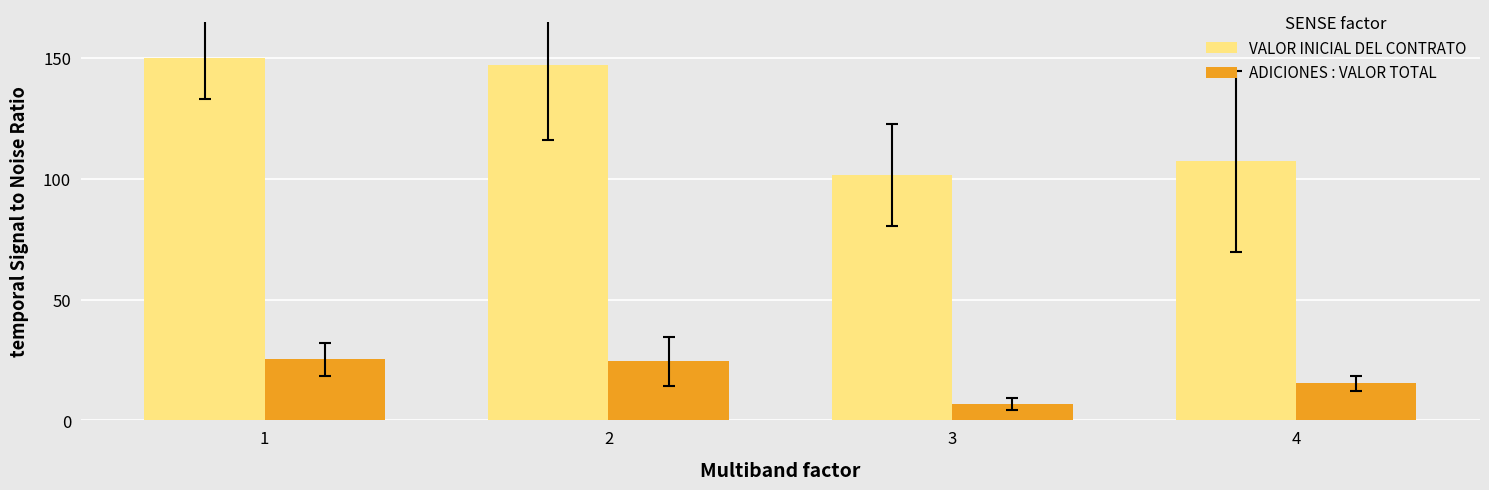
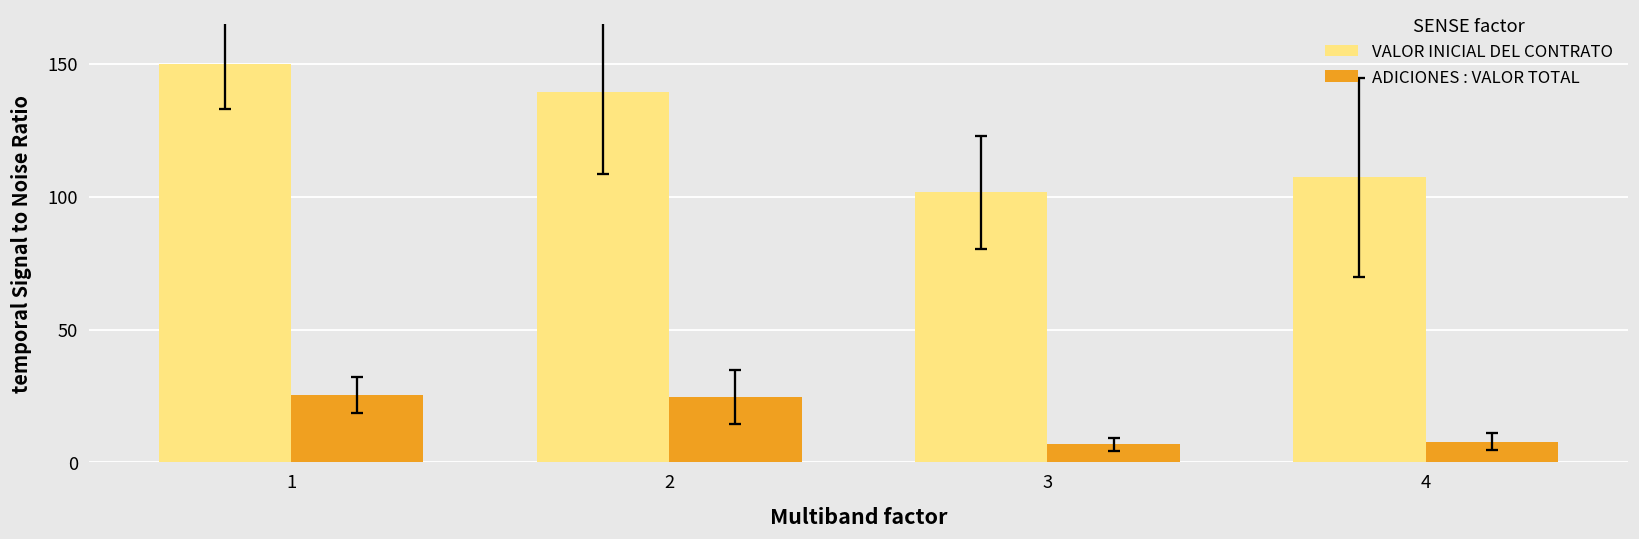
VALOR INICIAL DEL CONTRATO, 2: 147 -> 139
ADICIONES : VALOR TOTAL, 4: 15 -> 8
